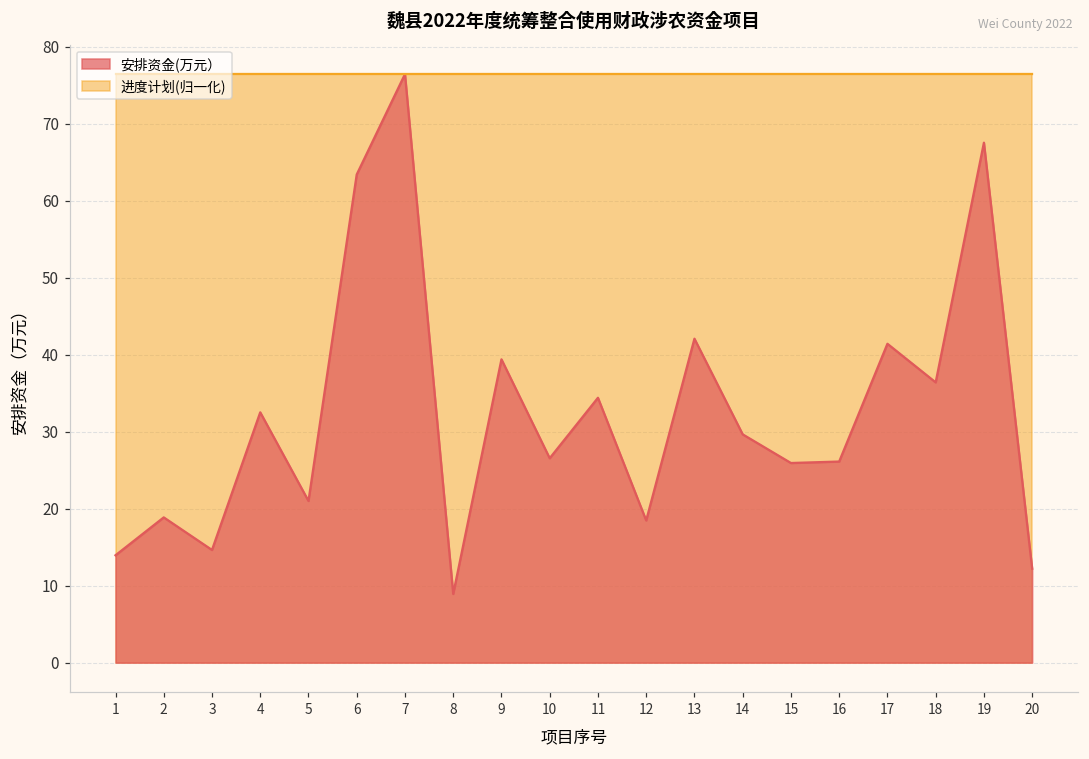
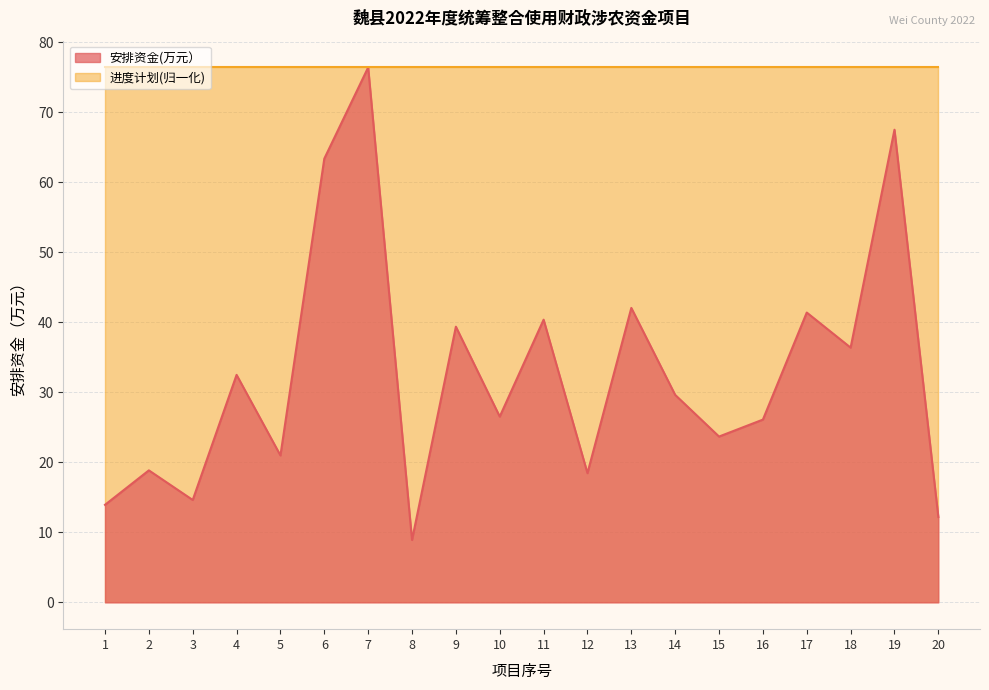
安排资金(万元）, 11: 34 -> 40
安排资金(万元）, 15: 26 -> 24
